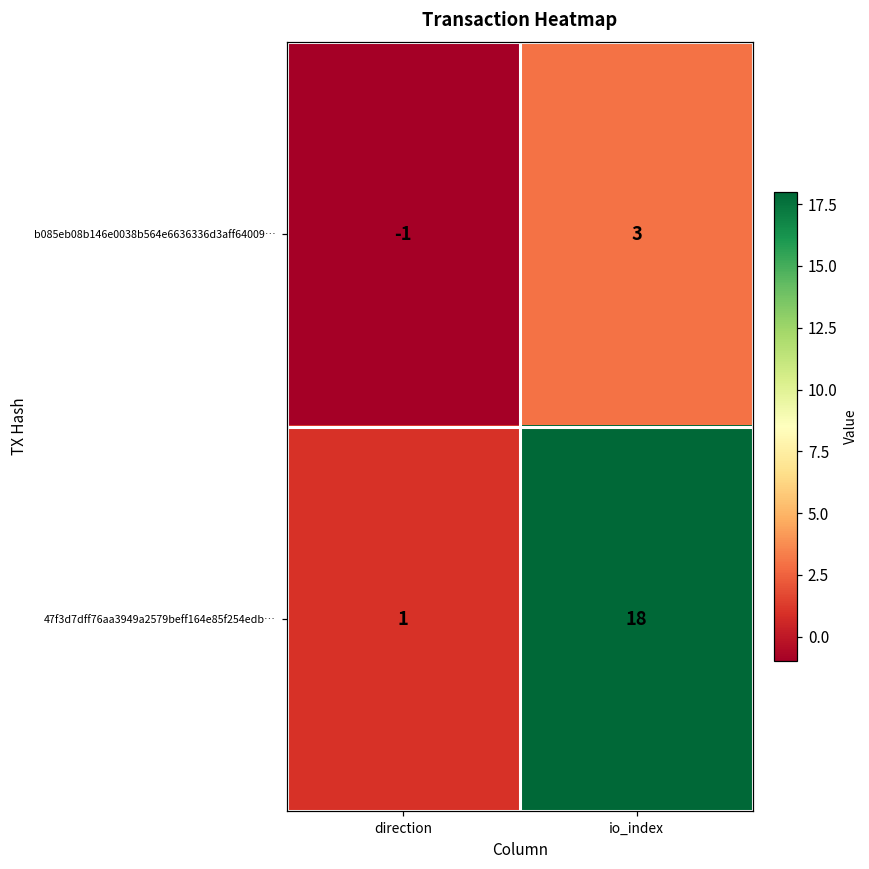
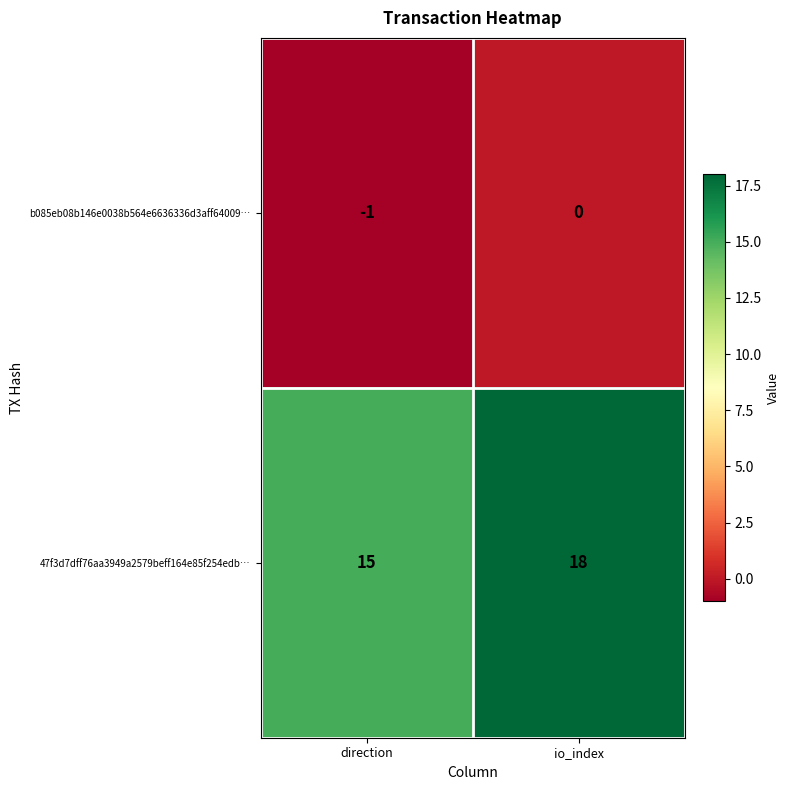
b085eb08b146e0038b564e6636336d3aff64009…, io_index: 3 -> 0
47f3d7dff76aa3949a2579beff164e85f254edb…, direction: 1 -> 15
